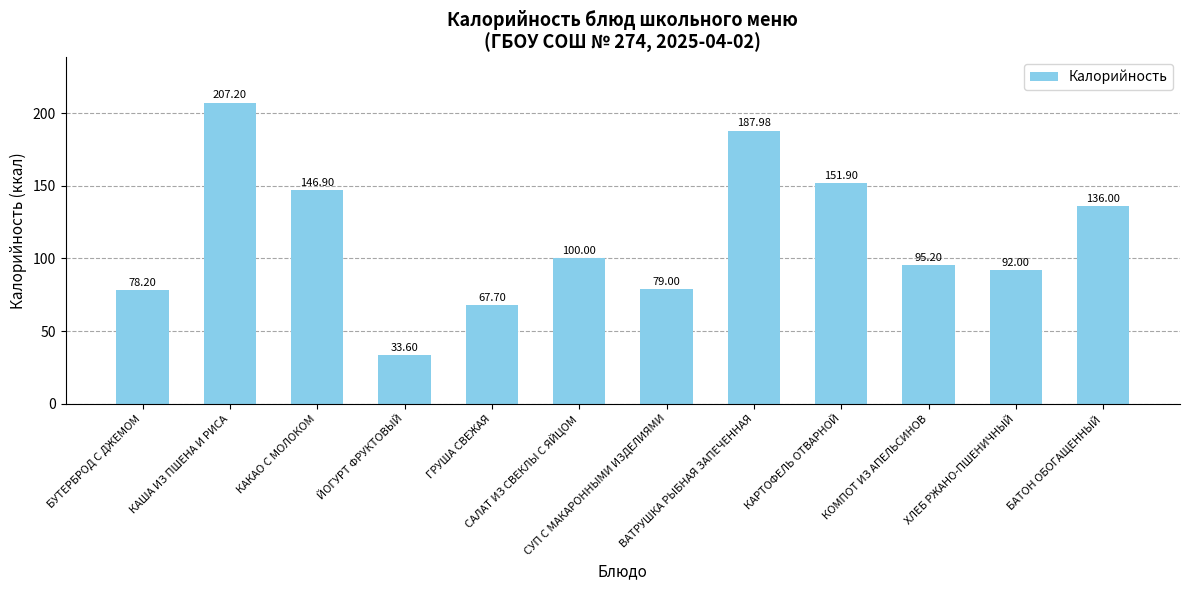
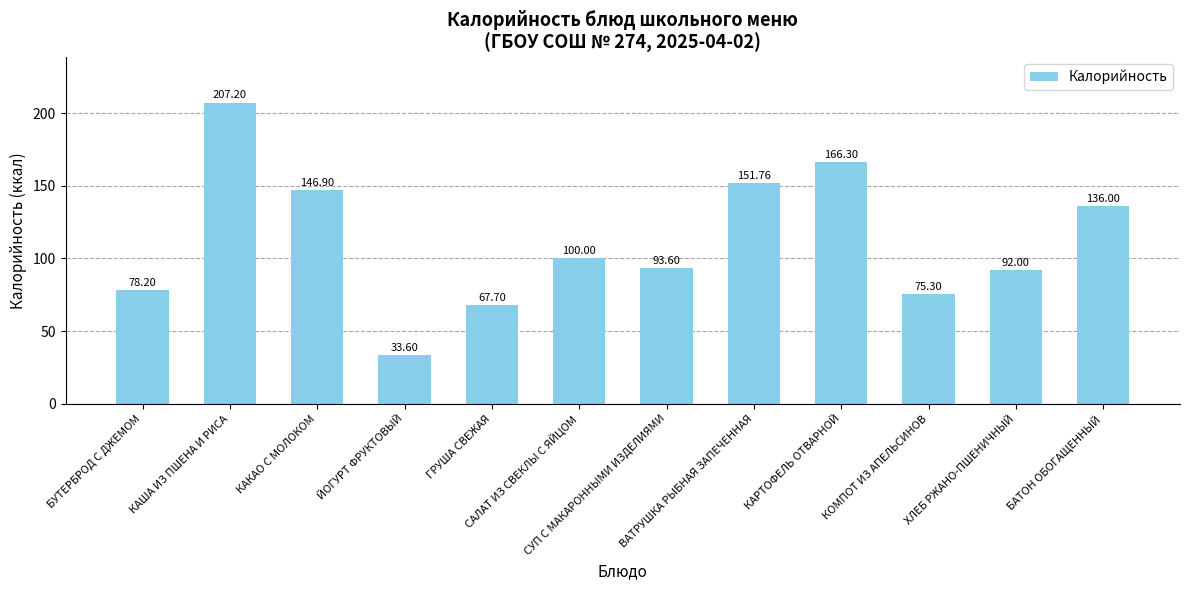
СУП С МАКАРОННЫМИ ИЗДЕЛИЯМИ: 79.00 -> 93.60
ВАТРУШКА РЫБНАЯ ЗАПЕЧЕННАЯ: 187.98 -> 151.76
КАРТОФЕЛЬ ОТВАРНОЙ: 151.90 -> 166.30
КОМПОТ ИЗ АПЕЛЬСИНОВ: 95.20 -> 75.30
